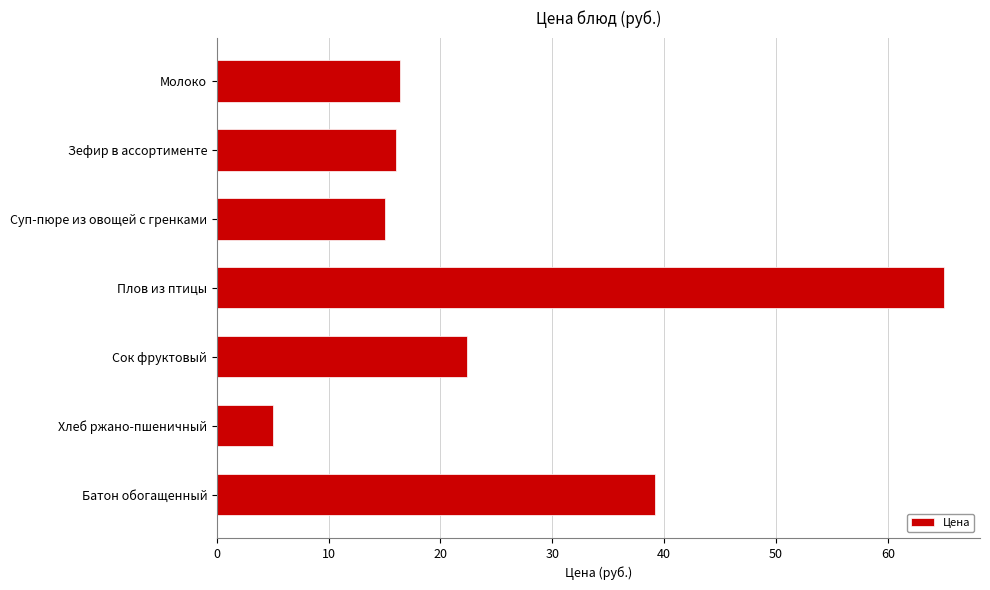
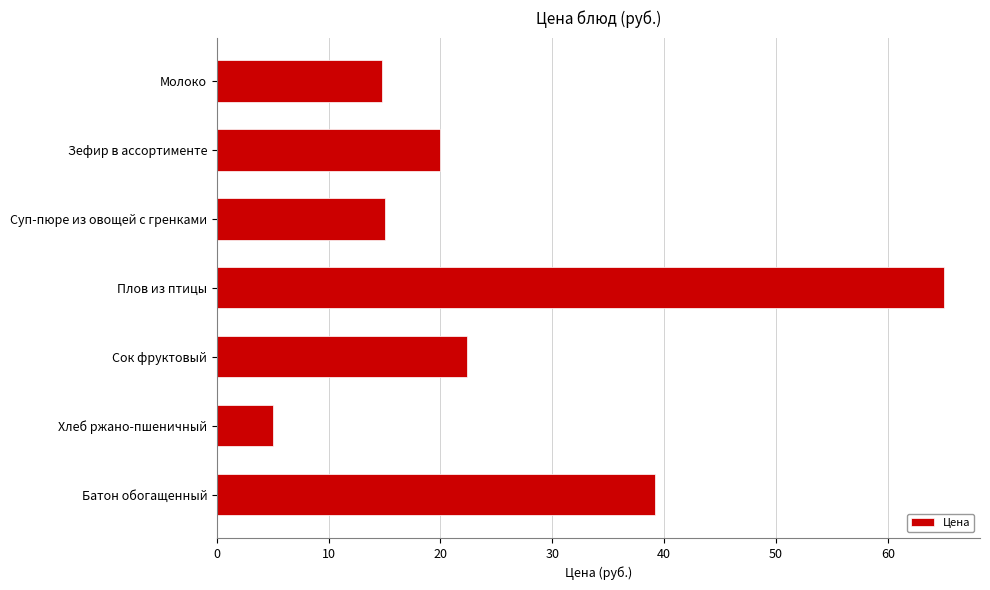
Молоко: 16.4 -> 14.8
Зефир в ассортименте: 16 -> 20
